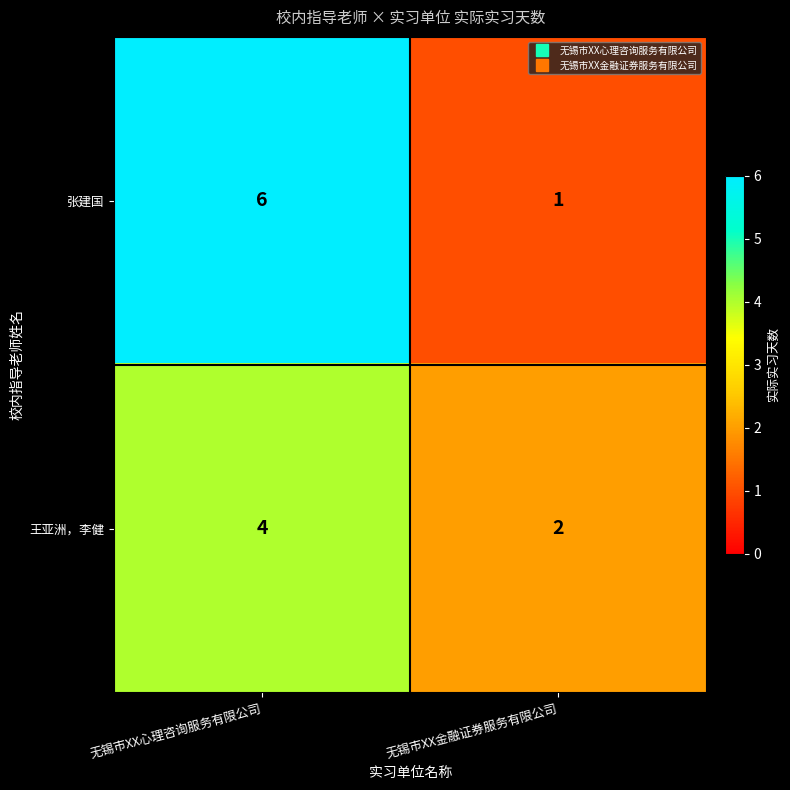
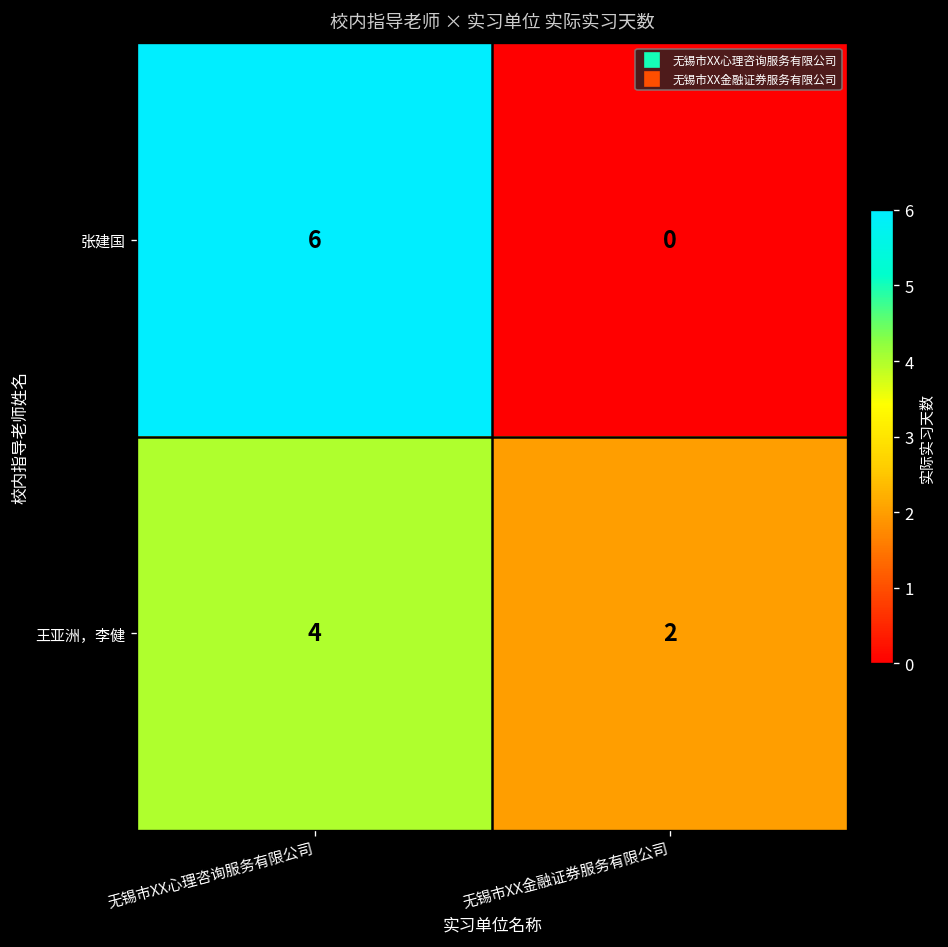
张建国, 无锡市XX金融证券服务有限公司: 1 -> 0
